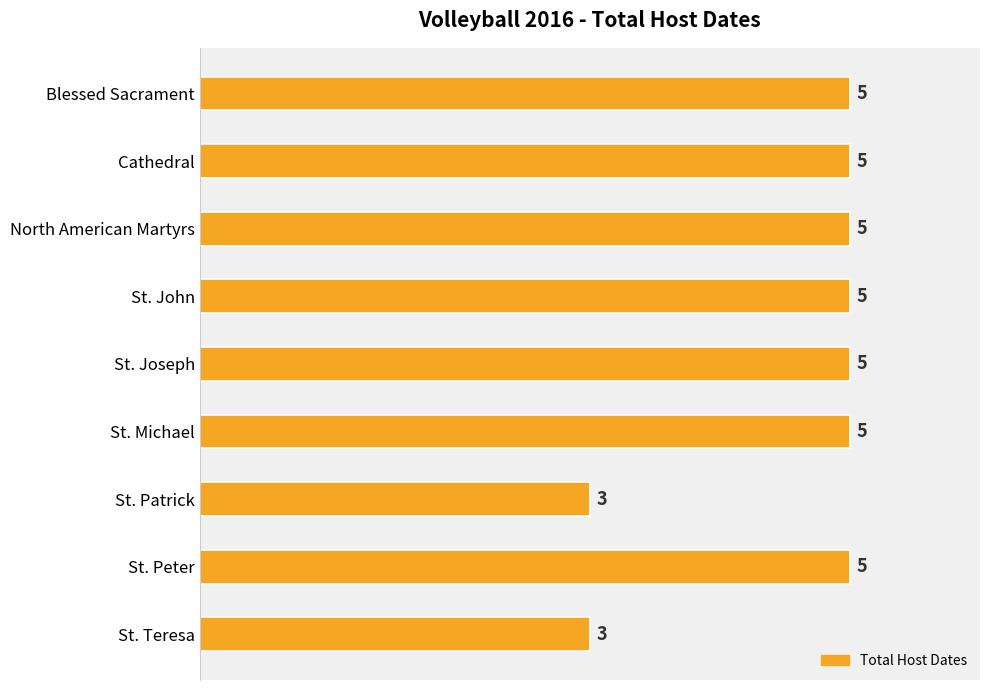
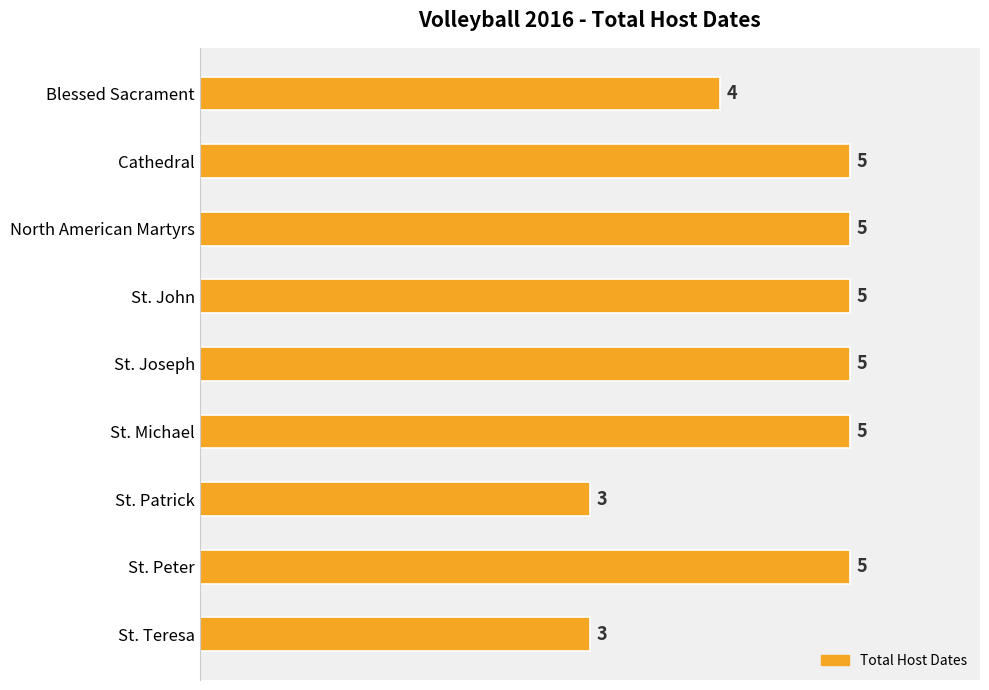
Blessed Sacrament: 5 -> 4
